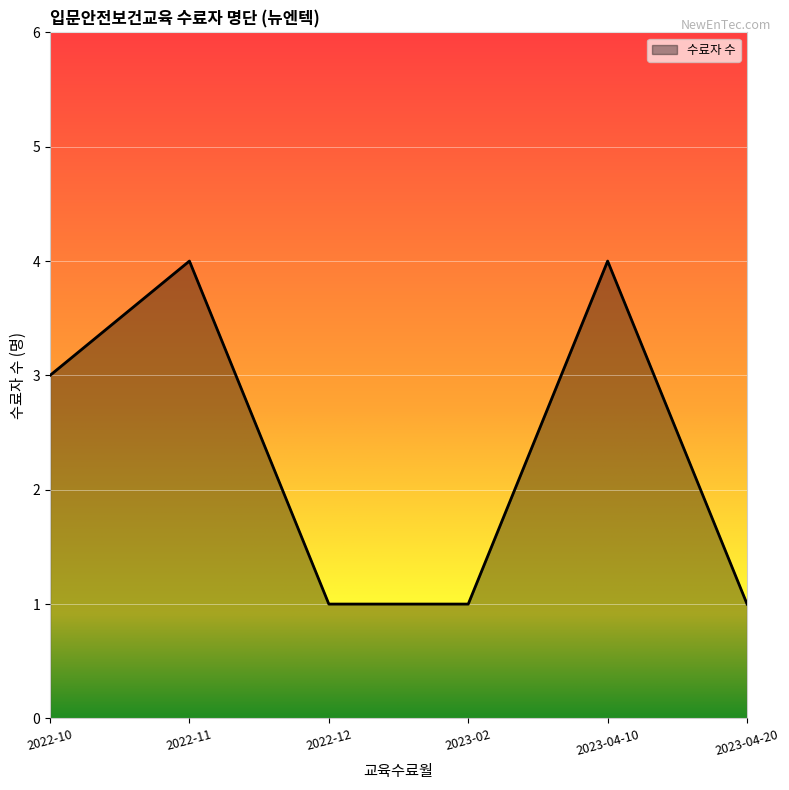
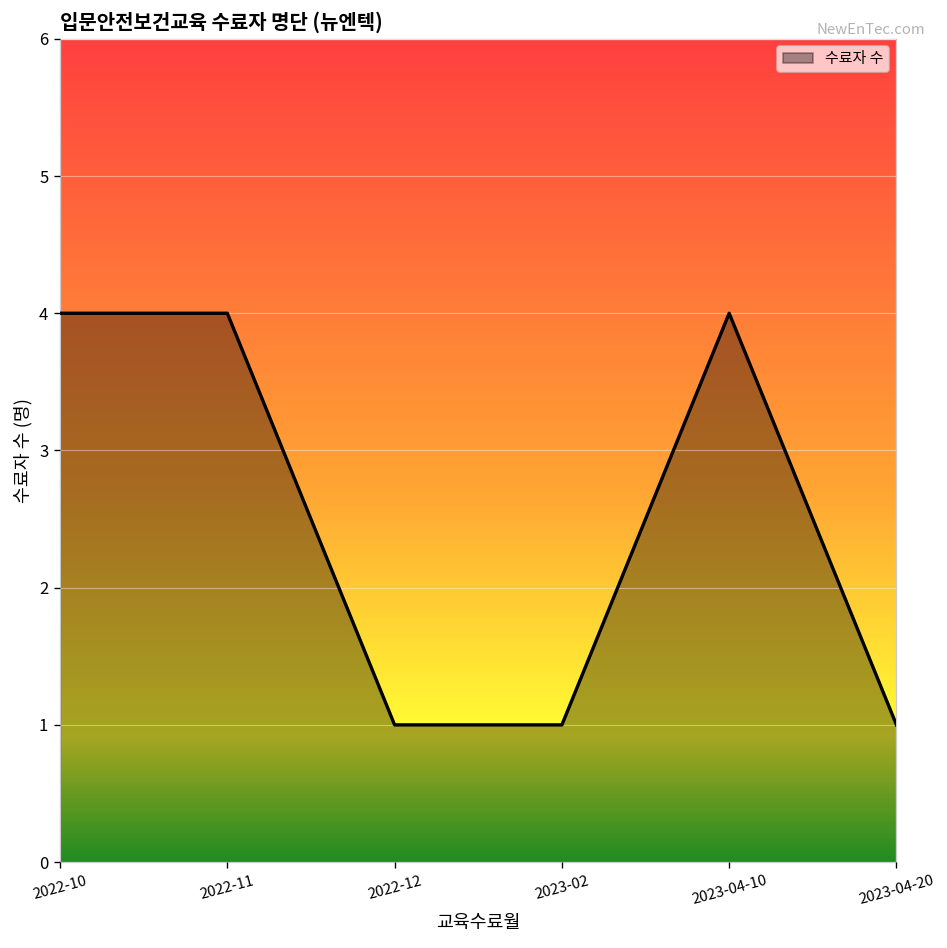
2022-10: 3 -> 4
